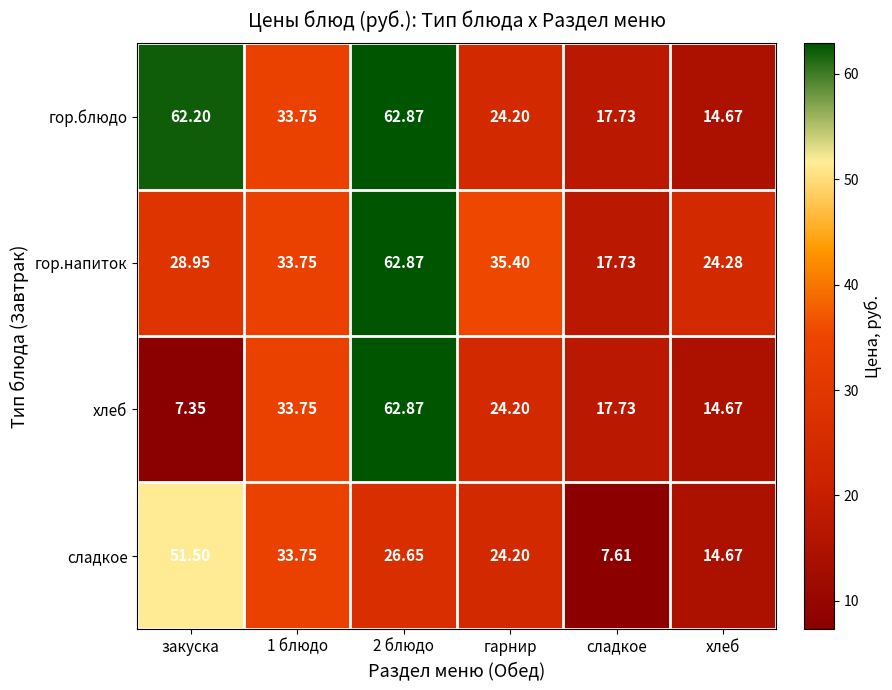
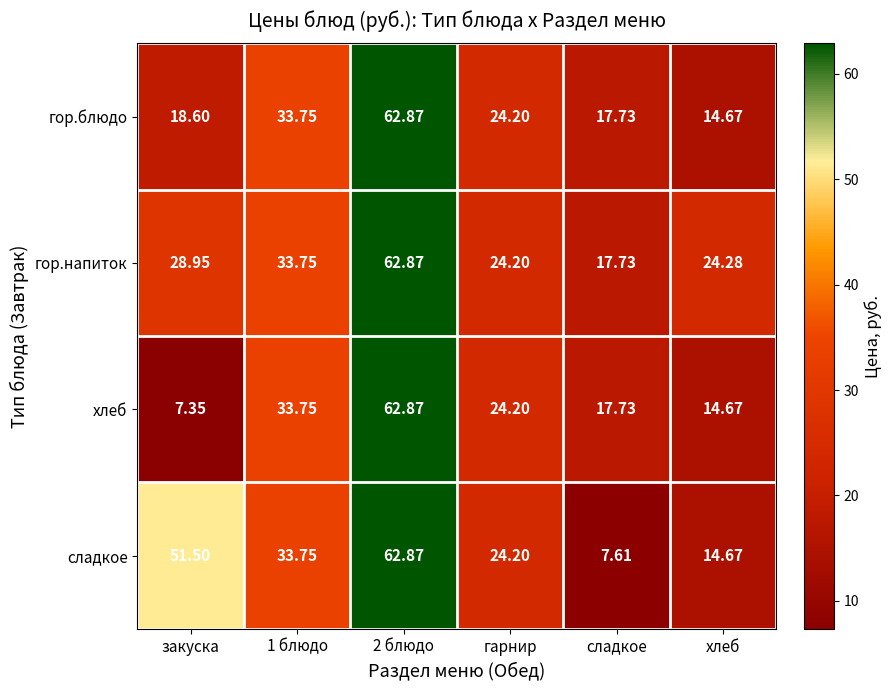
гор.блюдо, закуска: 62.20 -> 18.60
гор.напиток, гарнир: 35.40 -> 24.20
сладкое, 2 блюдо: 26.65 -> 62.87
